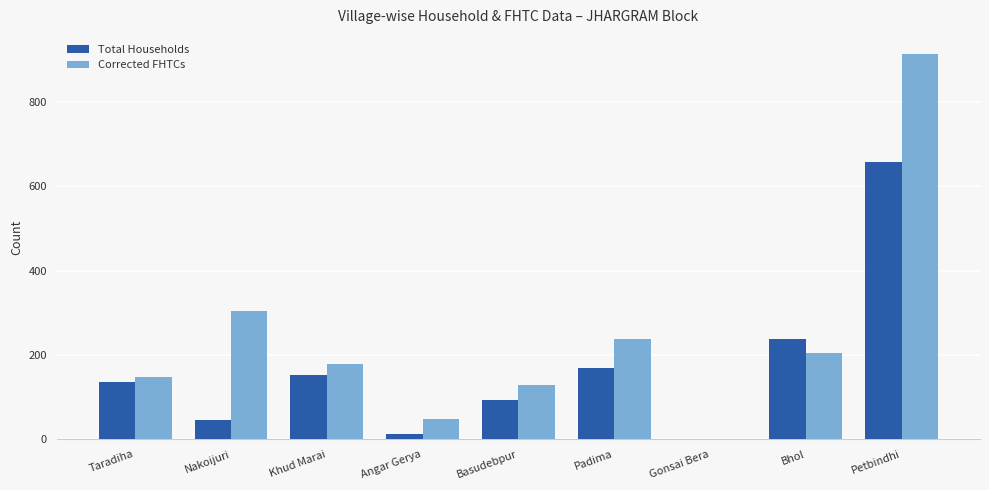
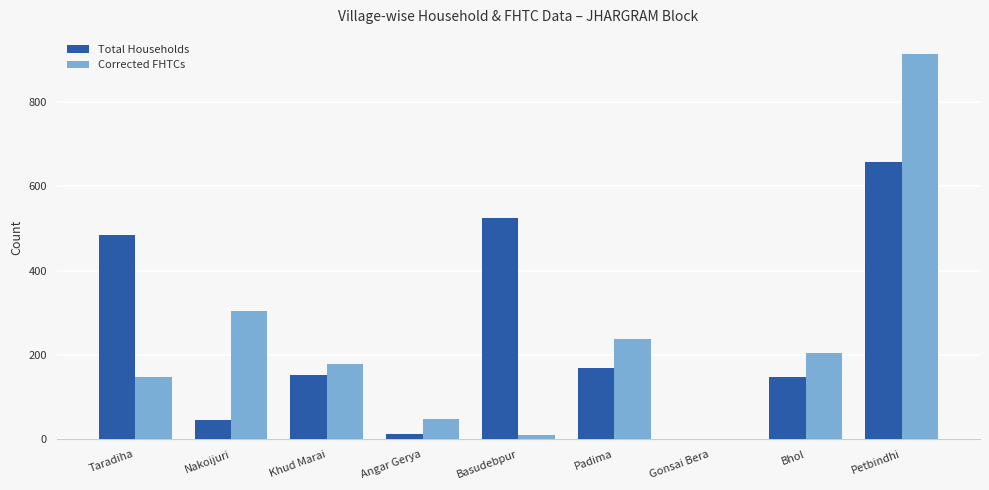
Total Households, Taradiha: 140 -> 480
Total Households, Basudebpur: 90 -> 520
Corrected FHTCs, Basudebpur: 130 -> 10
Total Households, Bhol: 240 -> 150
